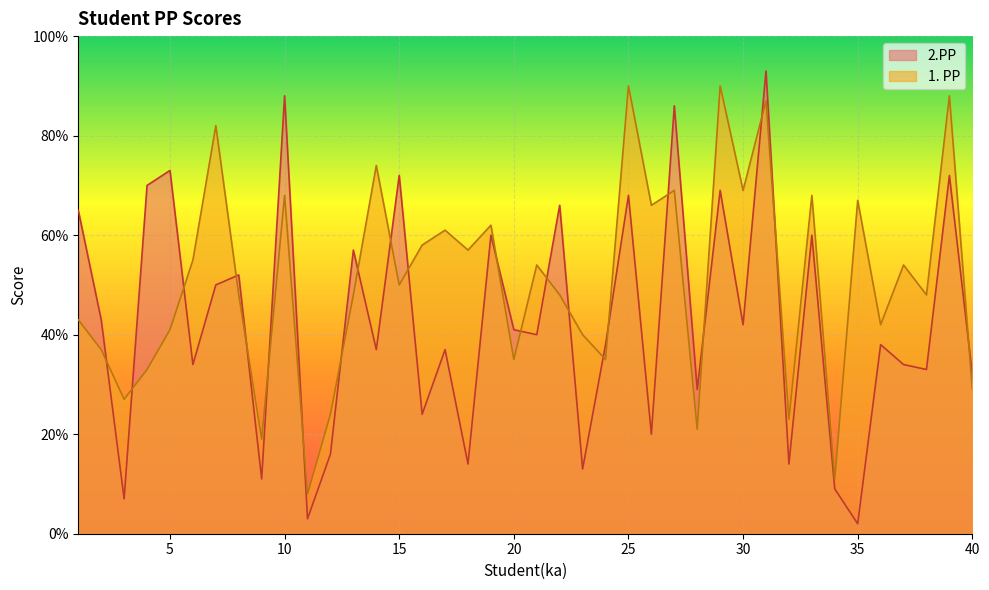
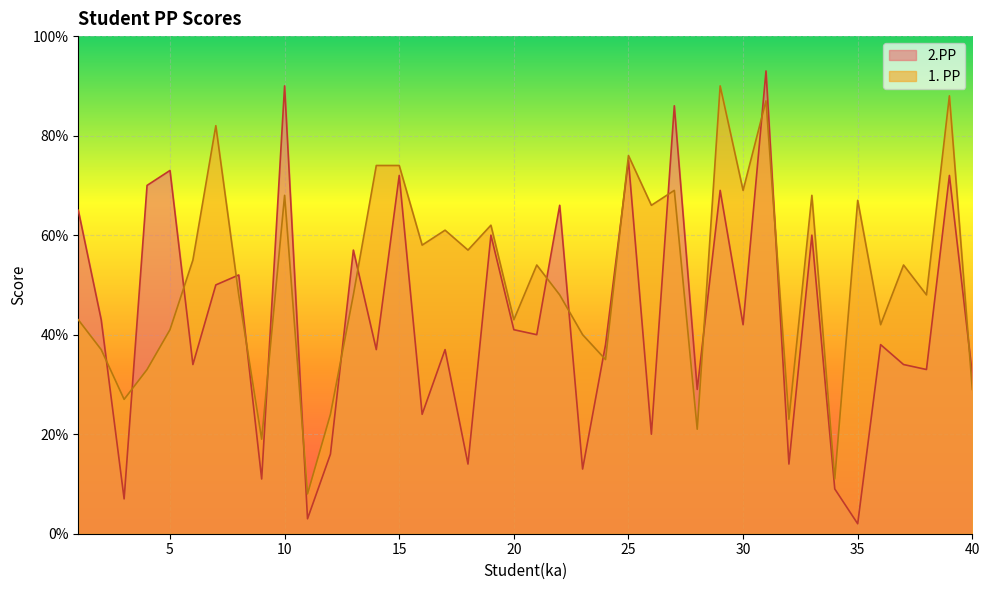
2.PP, 10: 88% -> 90%
1. PP, 15: 50% -> 74%
1. PP, 20: 35% -> 43%
2.PP, 25: 68% -> 75%
1. PP, 25: 90% -> 76%
